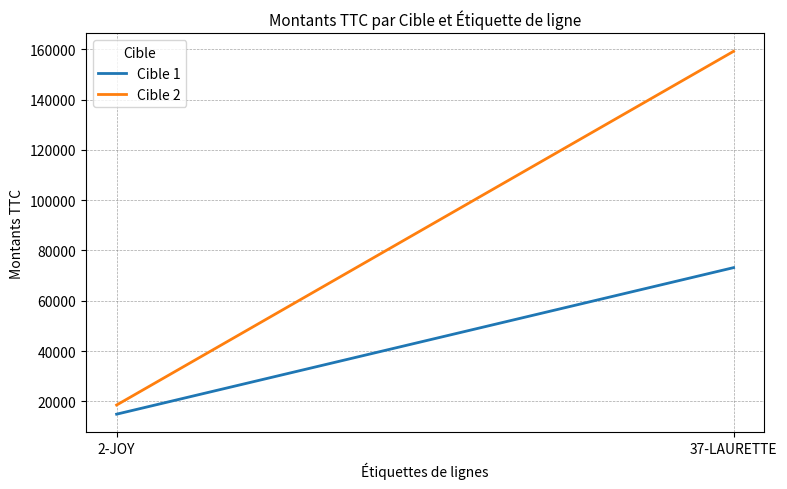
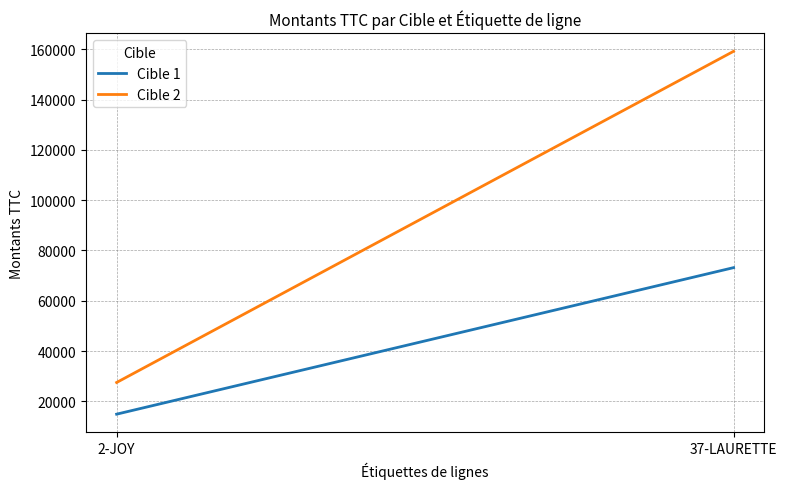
Cible 2, 2-JOY: 19000 -> 27000
